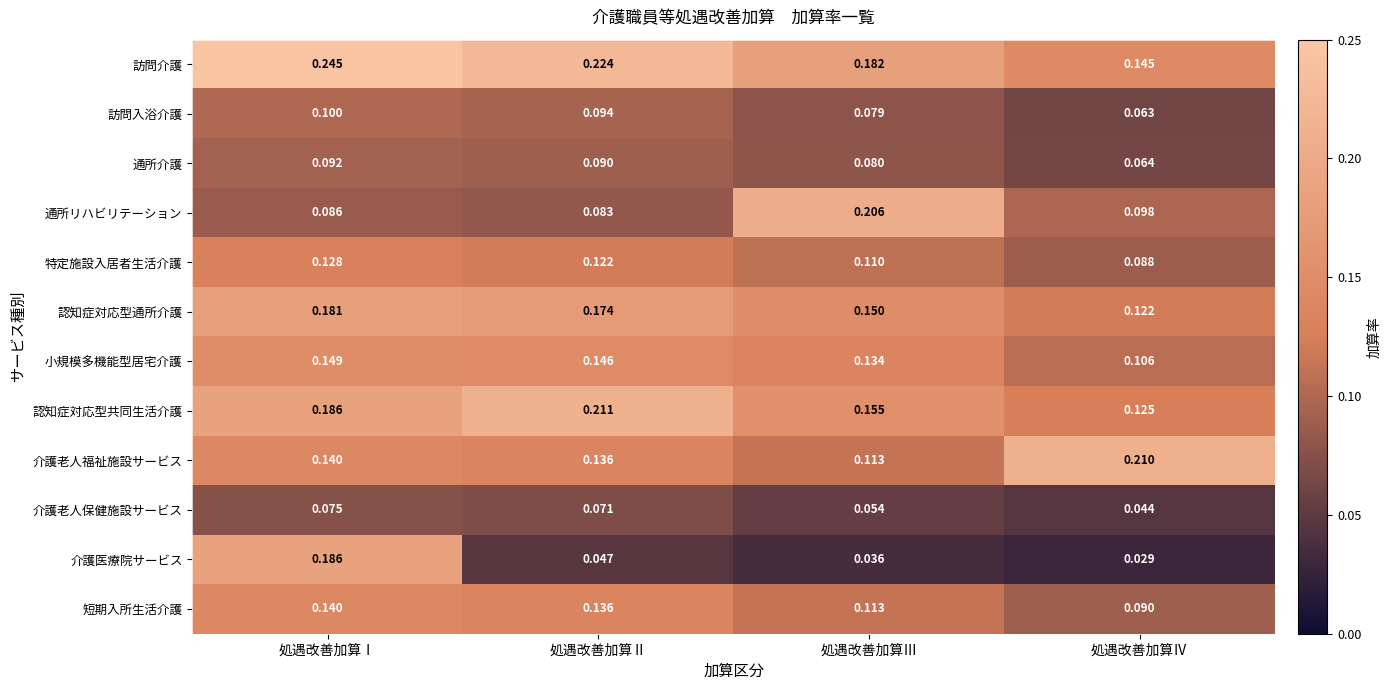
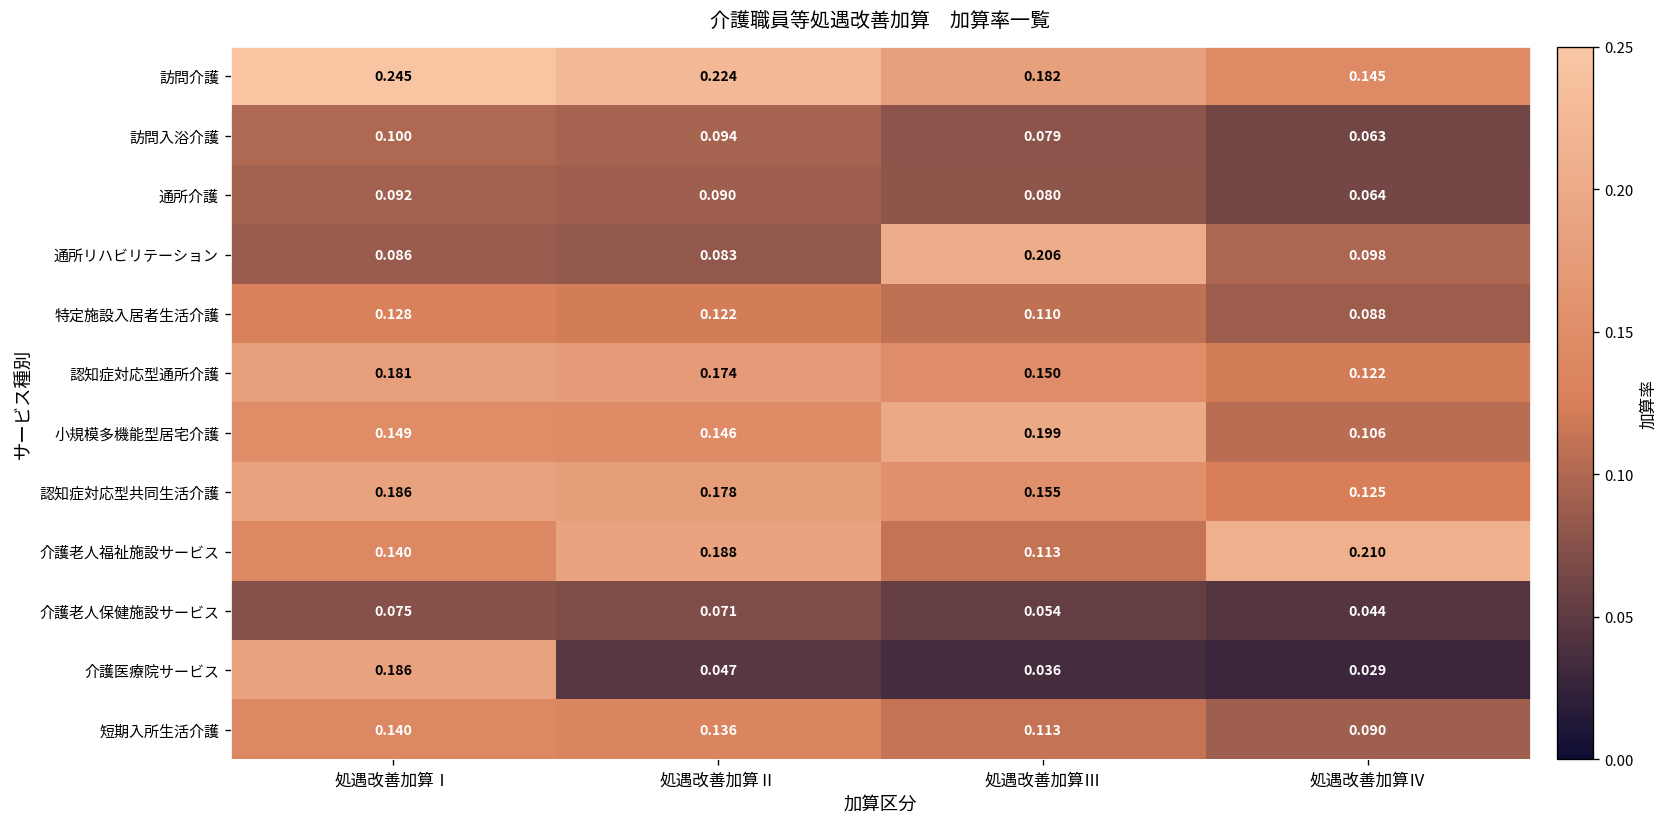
小規模多機能型居宅介護, 処遇改善加算Ⅲ: 0.134 -> 0.199
認知症対応型共同生活介護, 処遇改善加算Ⅱ: 0.211 -> 0.178
介護老人福祉施設サービス, 処遇改善加算Ⅱ: 0.136 -> 0.188
